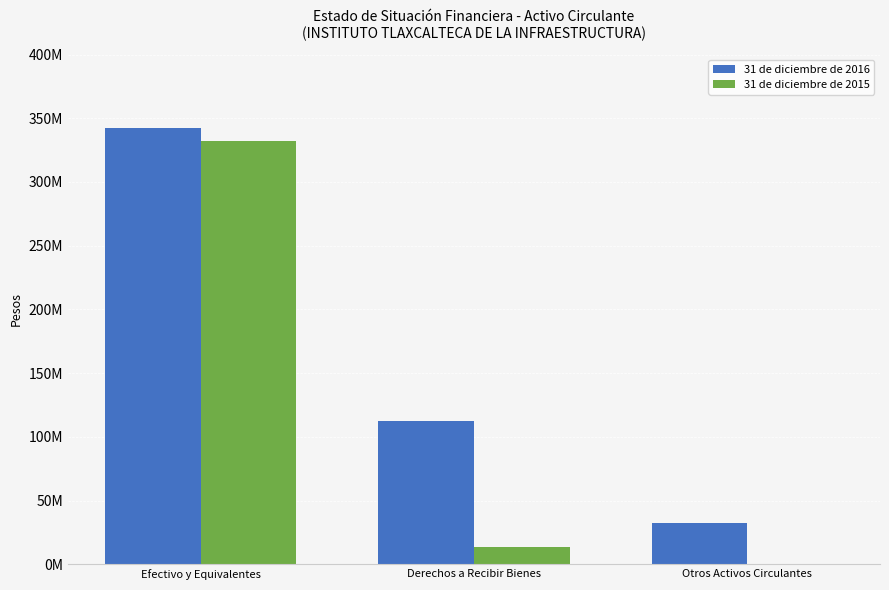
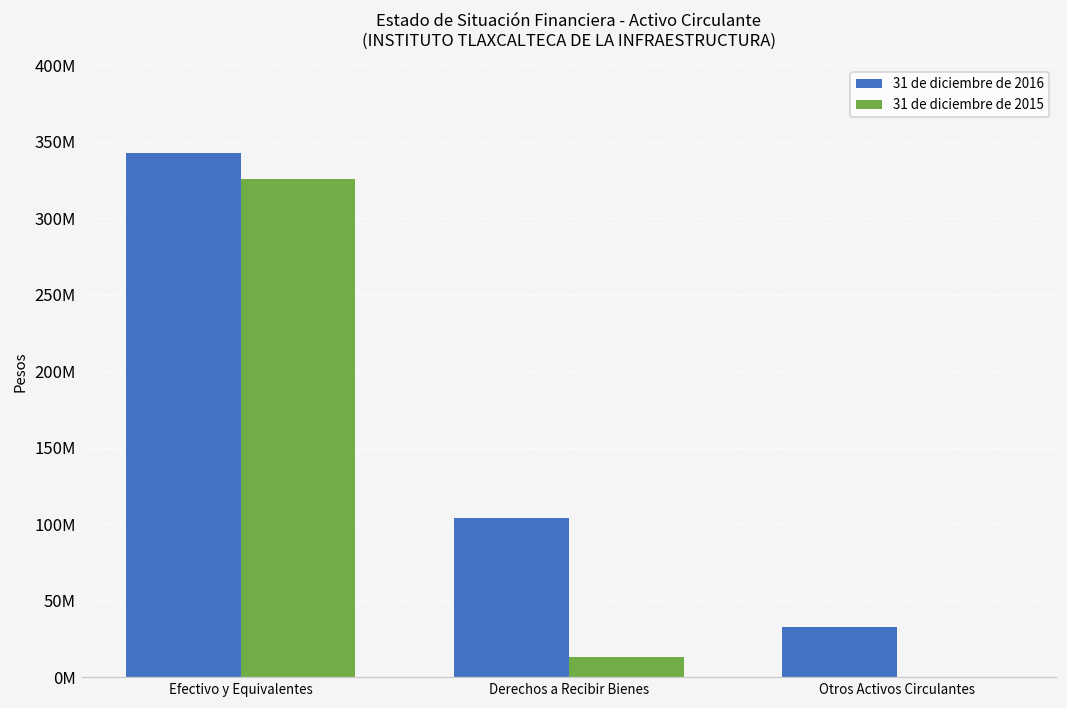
31 de diciembre de 2015, Efectivo y Equivalentes: 332000000 -> 326000000
31 de diciembre de 2016, Derechos a Recibir Bienes: 112000000 -> 104000000
